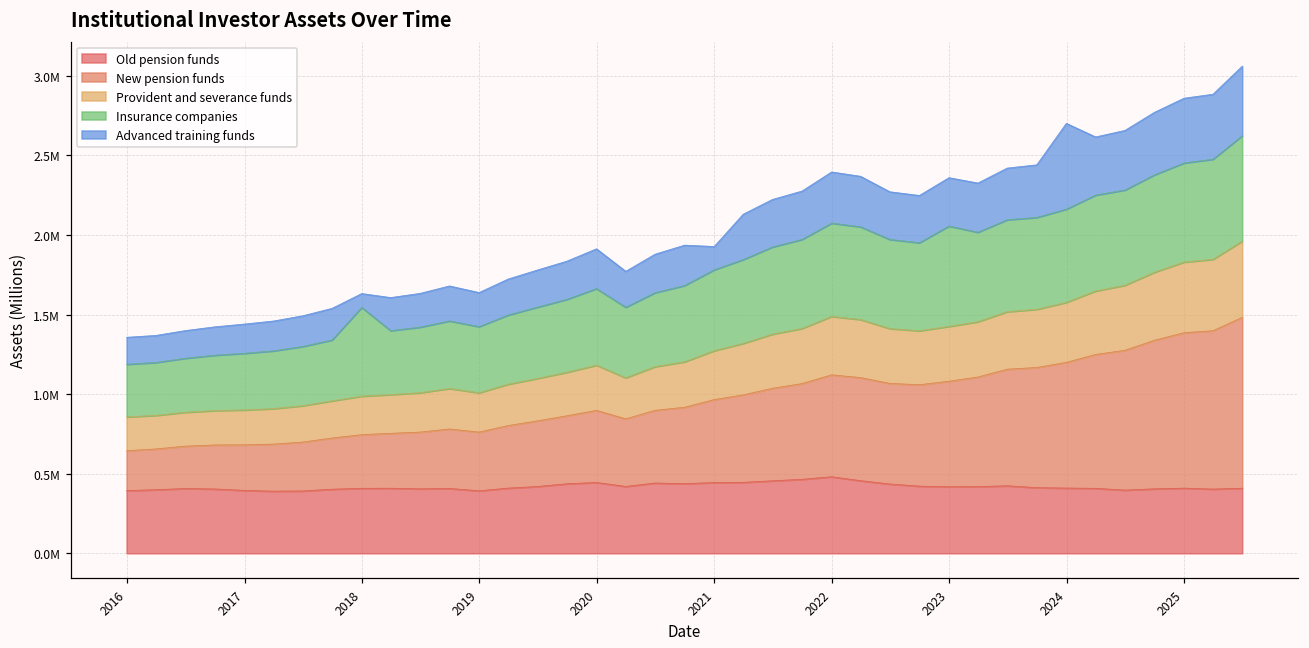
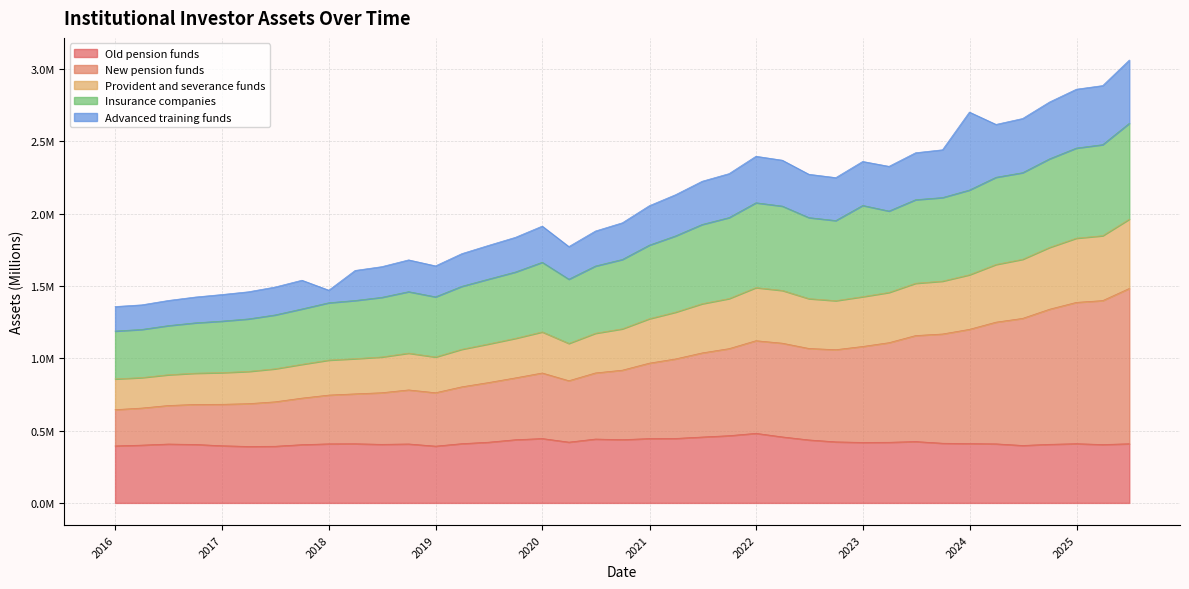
Insurance companies, 2018: 560000 -> 400000
Advanced training funds, 2021: 150000 -> 270000
